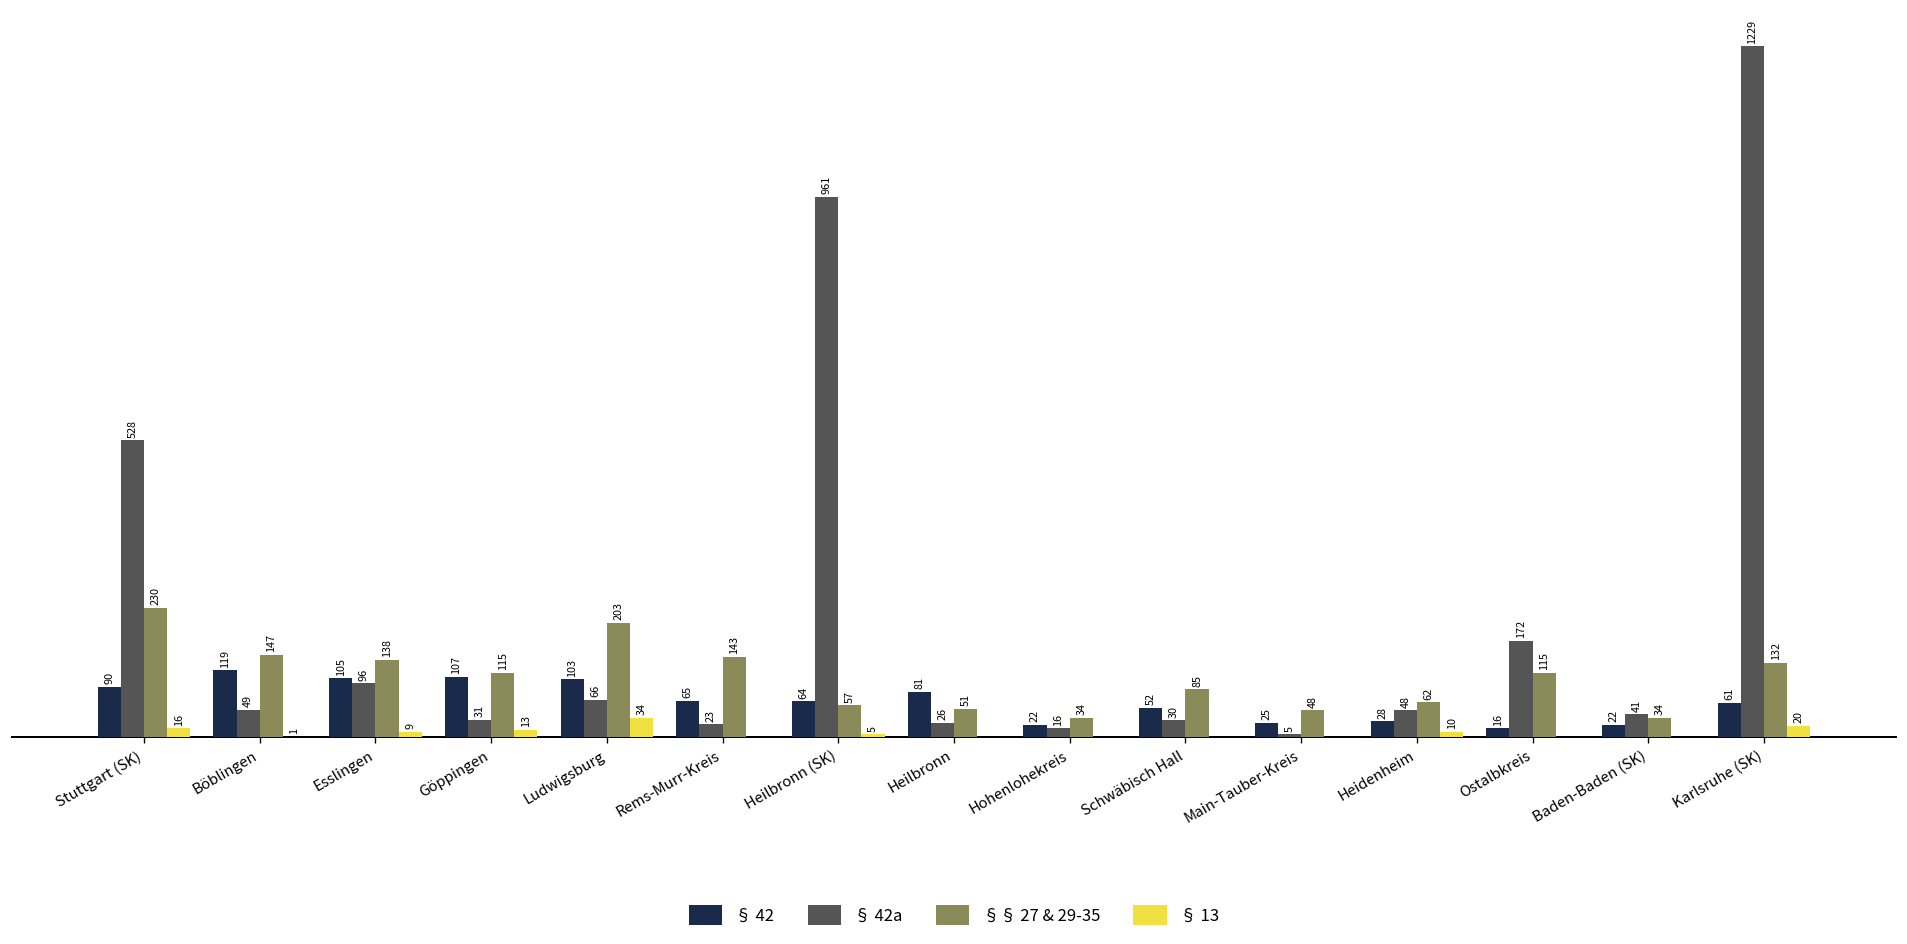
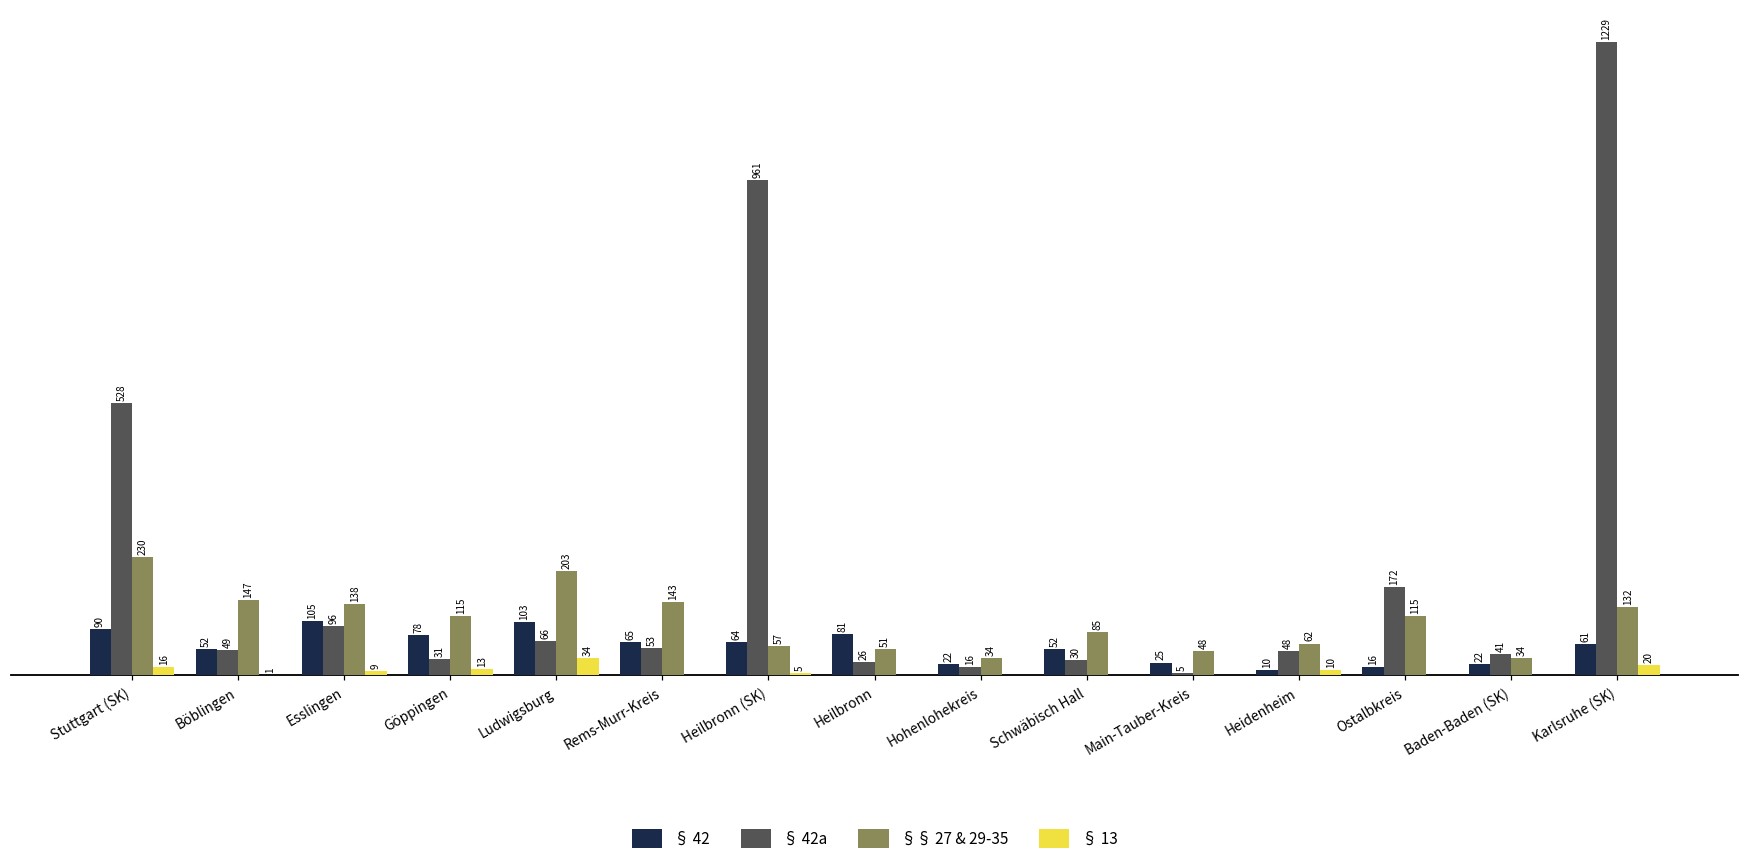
§ 42, Böblingen: 119 -> 52
§ 42, Göppingen: 107 -> 78
§ 42a, Rems-Murr-Kreis: 23 -> 53
§ 42, Heidenheim: 28 -> 10
